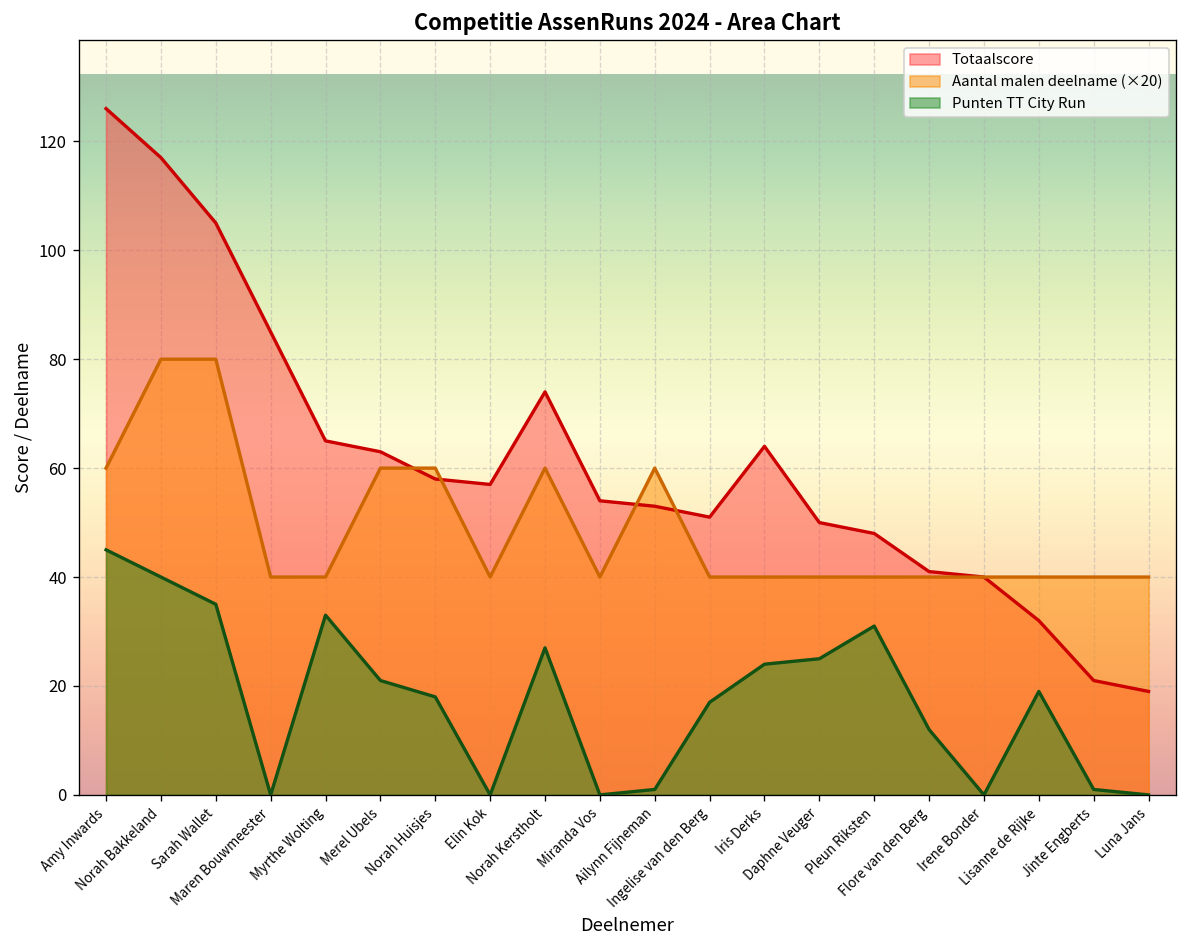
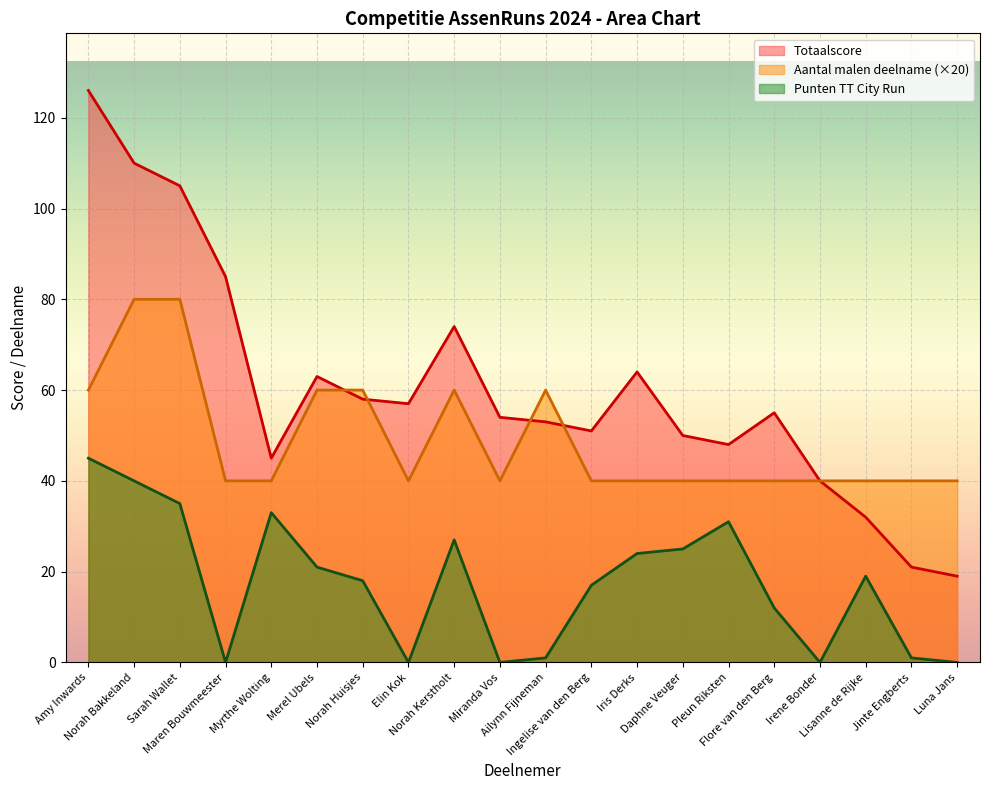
Totaalscore, Norah Bakkeland: 117 -> 110
Totaalscore, Myrthe Wolting: 65 -> 45
Totaalscore, Flore van den Berg: 41 -> 55
